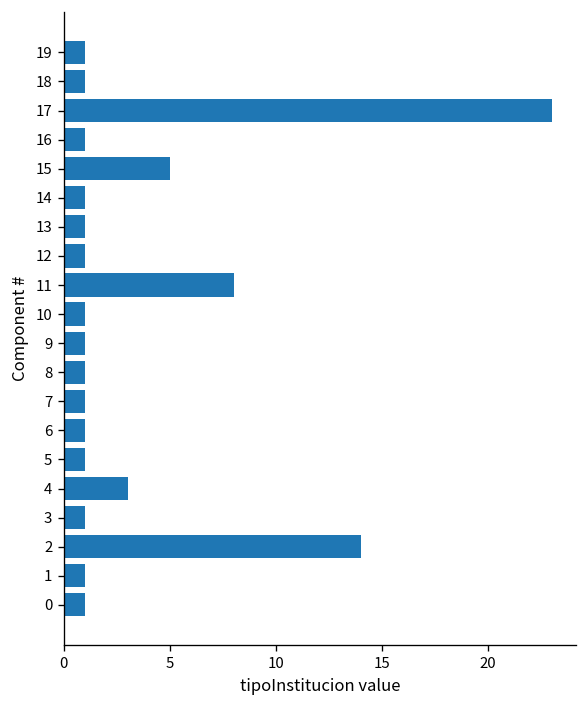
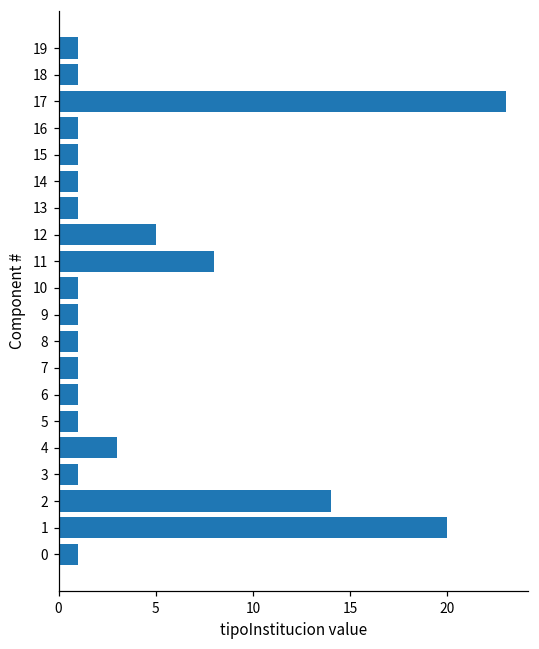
15: 5 -> 1
12: 1 -> 5
1: 1 -> 20
